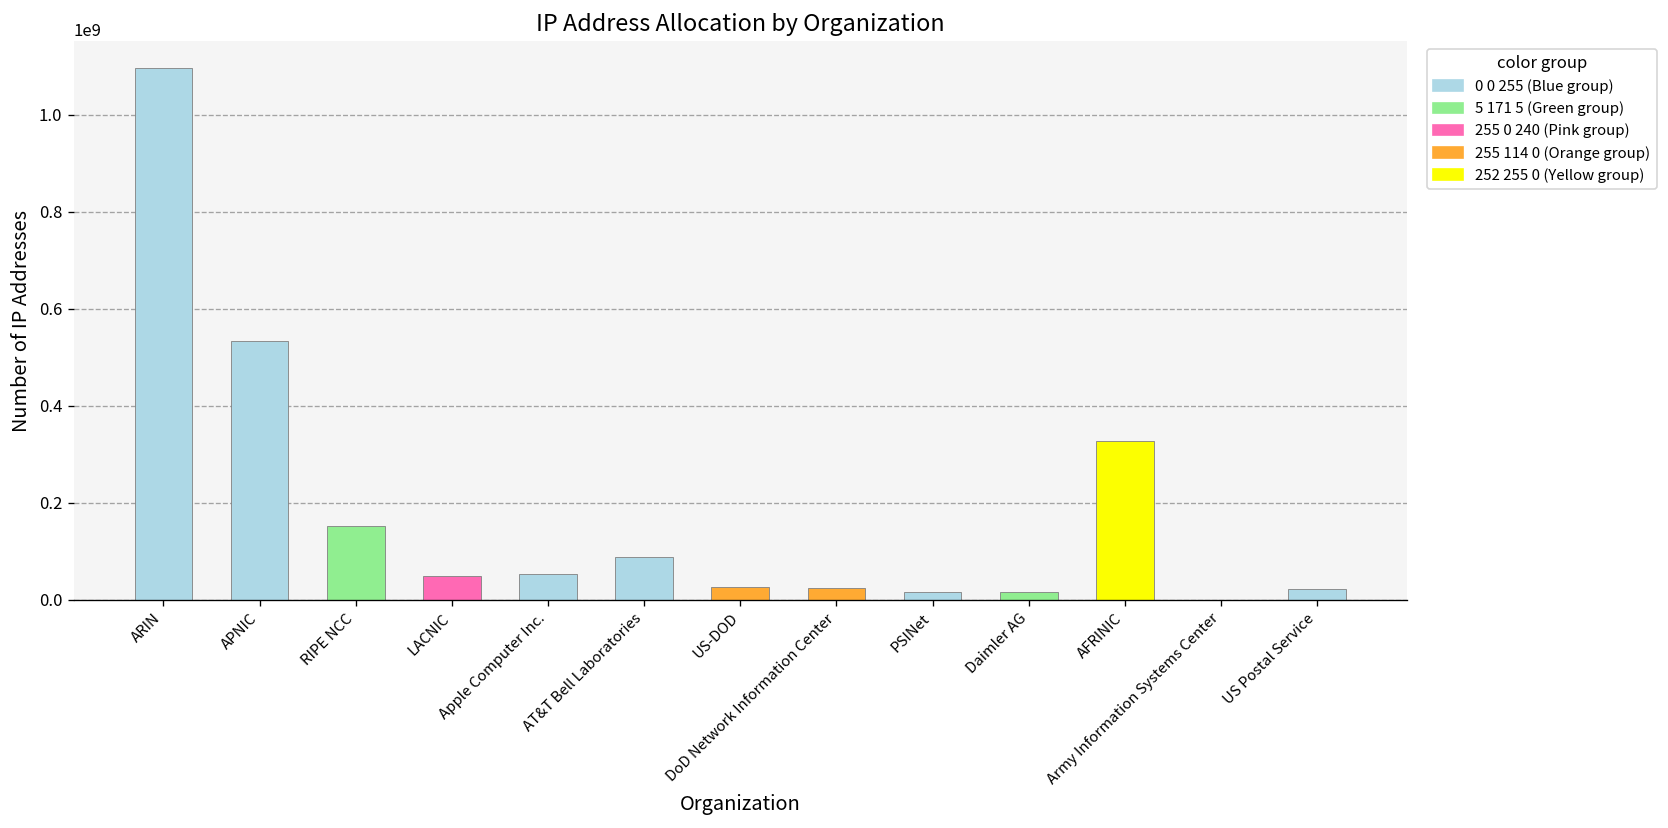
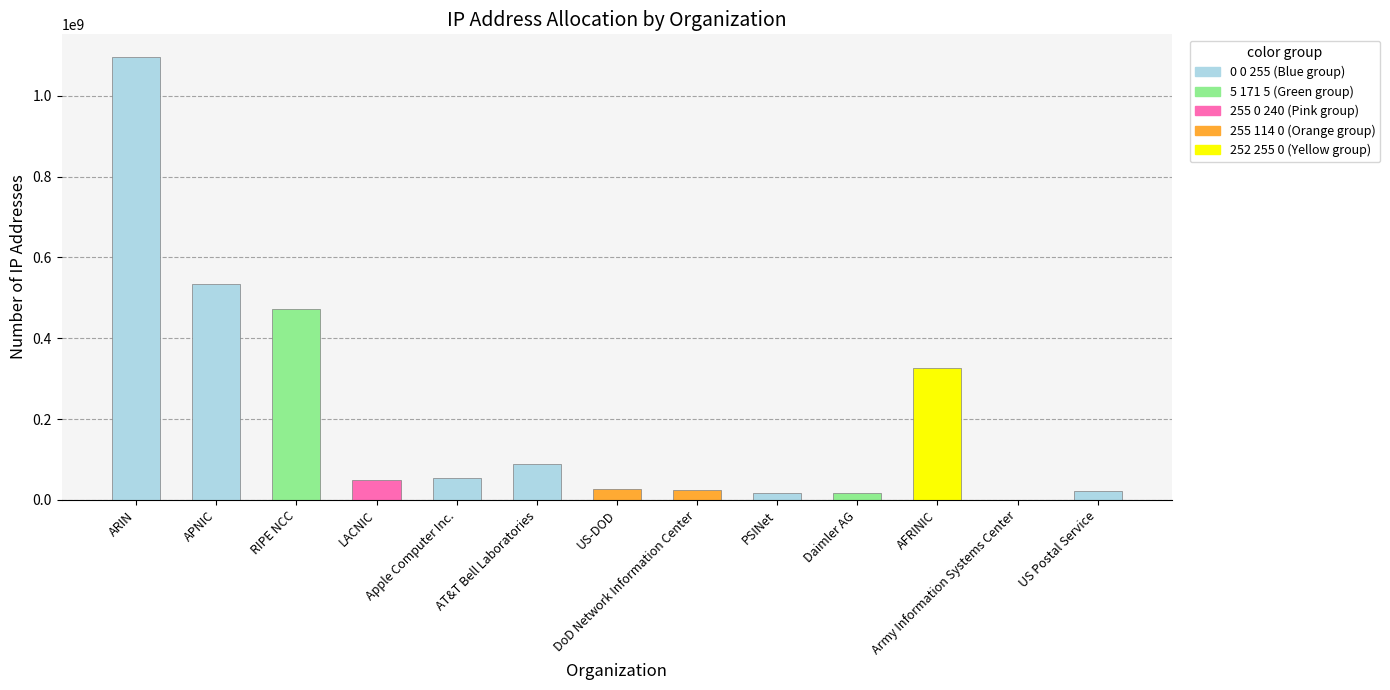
RIPE NCC: 150000000 -> 470000000
